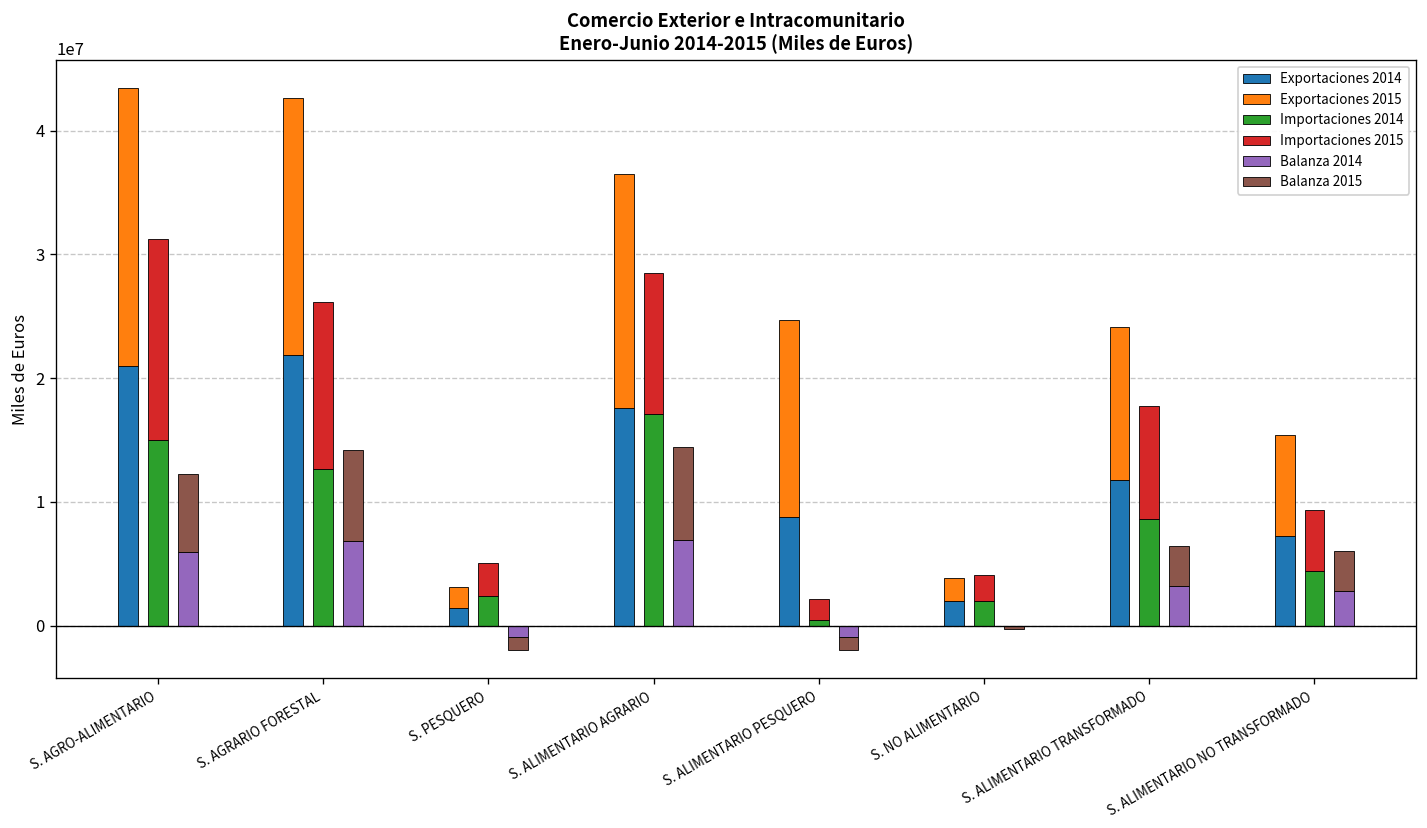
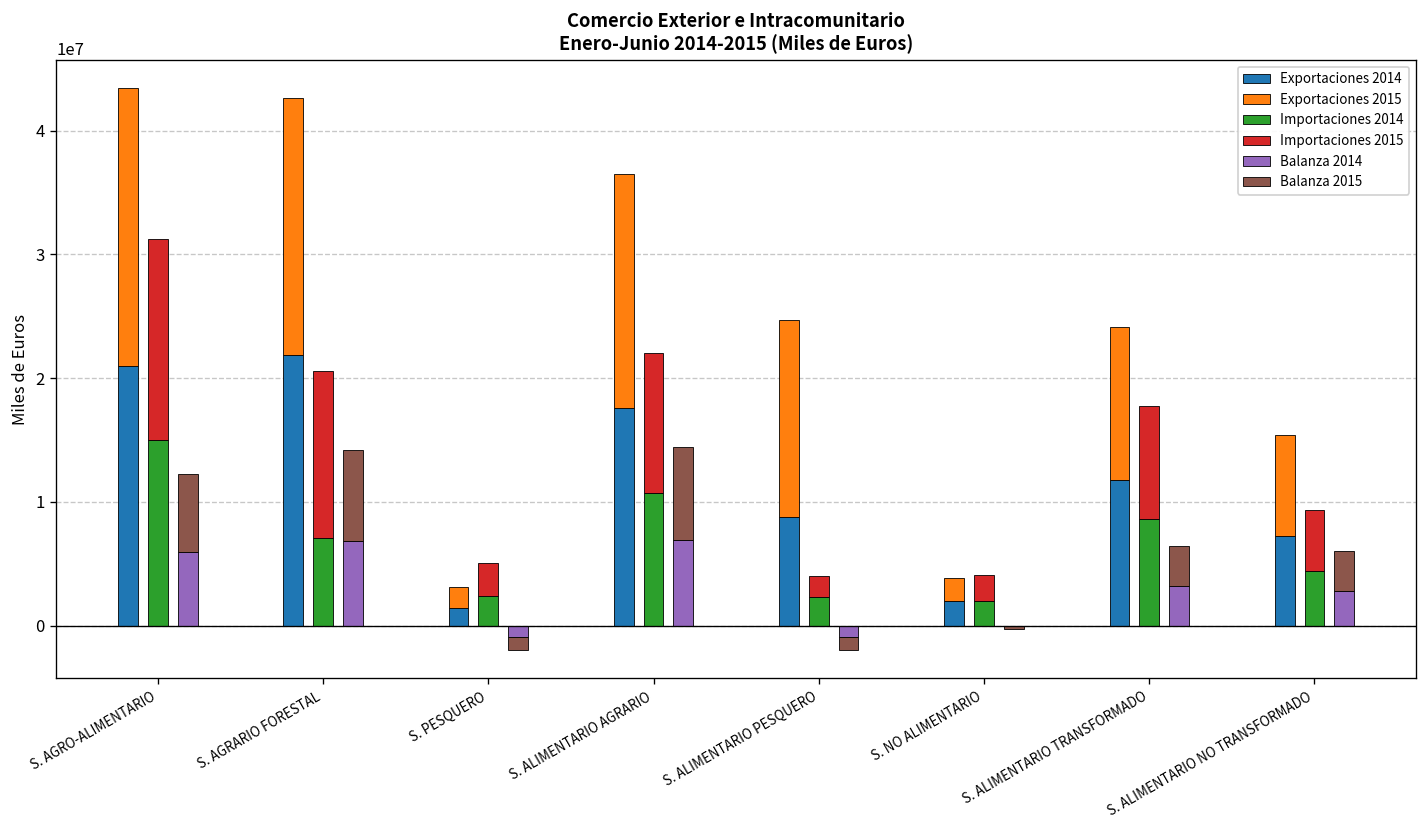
Importaciones 2014, S. AGRARIO FORESTAL: 12700000 -> 7100000
Importaciones 2014, S. ALIMENTARIO AGRARIO: 17100000 -> 10700000
Importaciones 2014, S. ALIMENTARIO PESQUERO: 500000 -> 2300000
